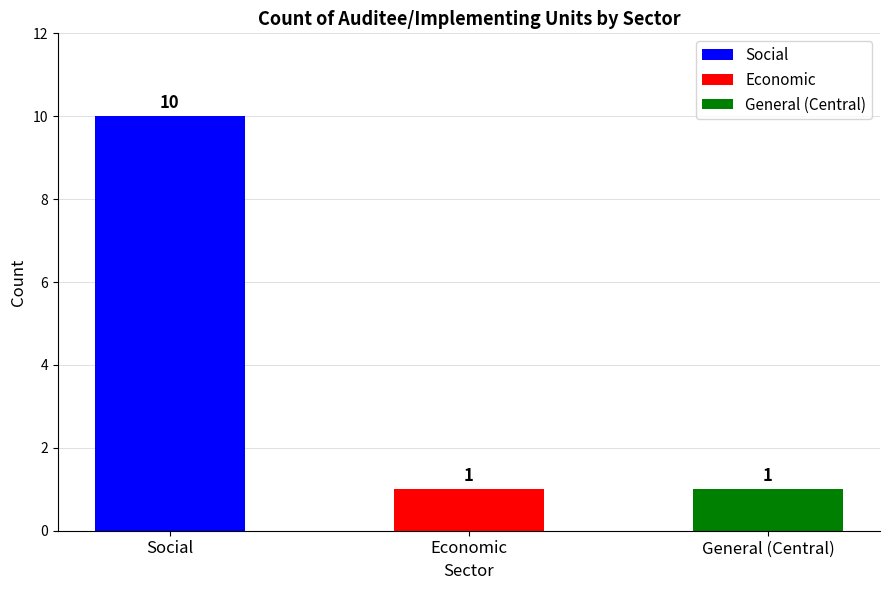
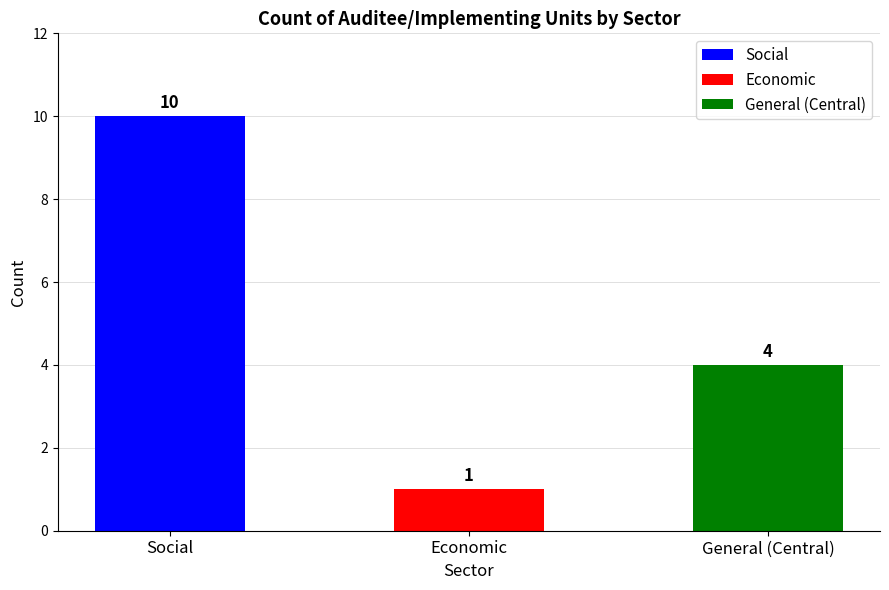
General (Central): 1 -> 4
